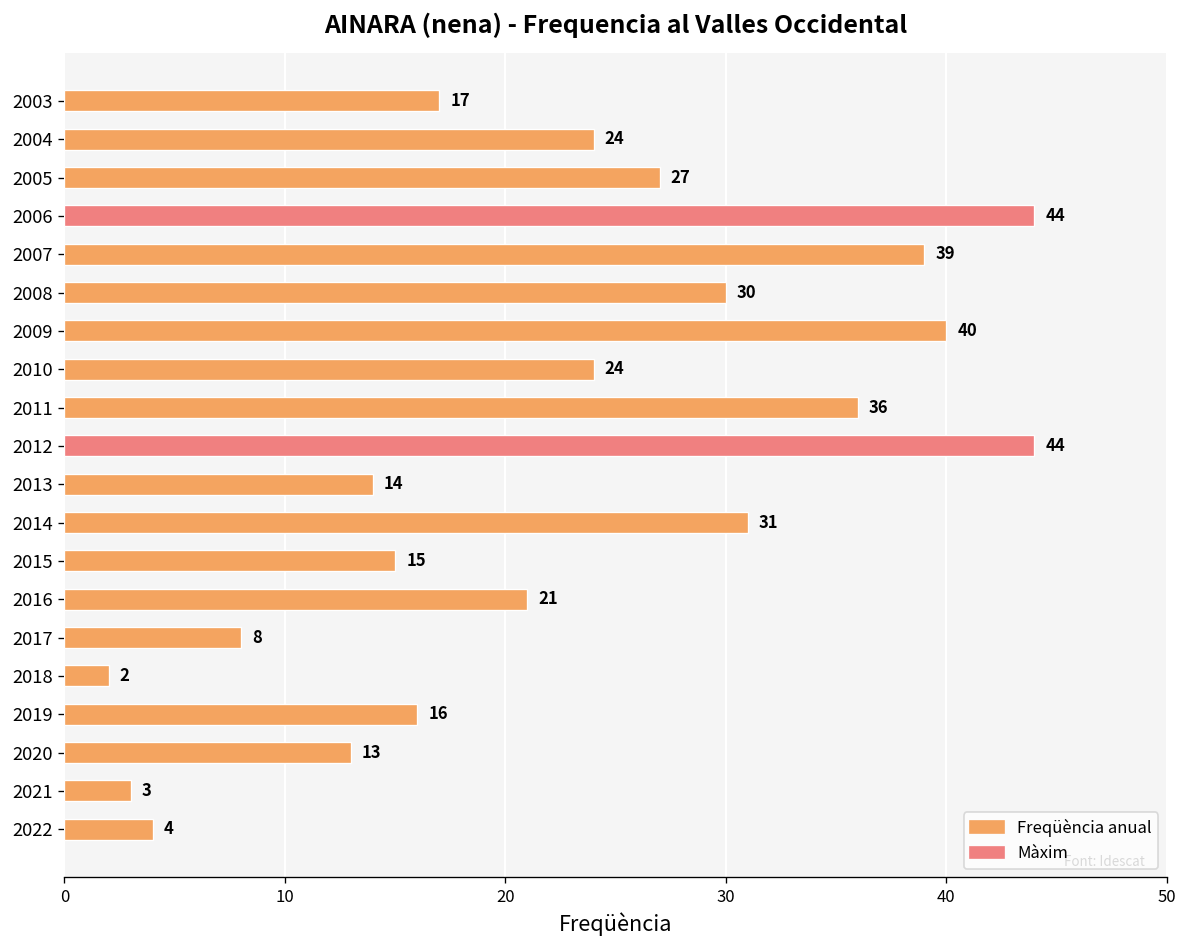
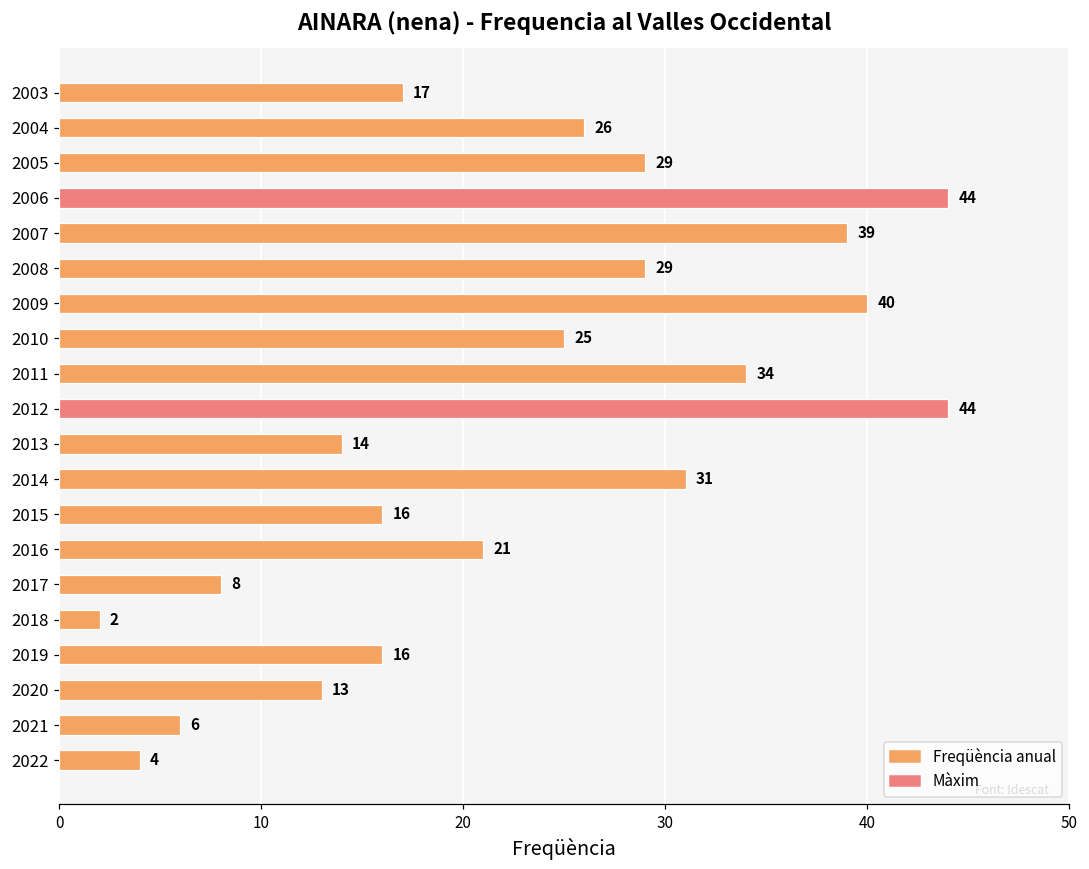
2004: 24 -> 26
2005: 27 -> 29
2008: 30 -> 29
2010: 24 -> 25
2011: 36 -> 34
2015: 15 -> 16
2021: 3 -> 6
